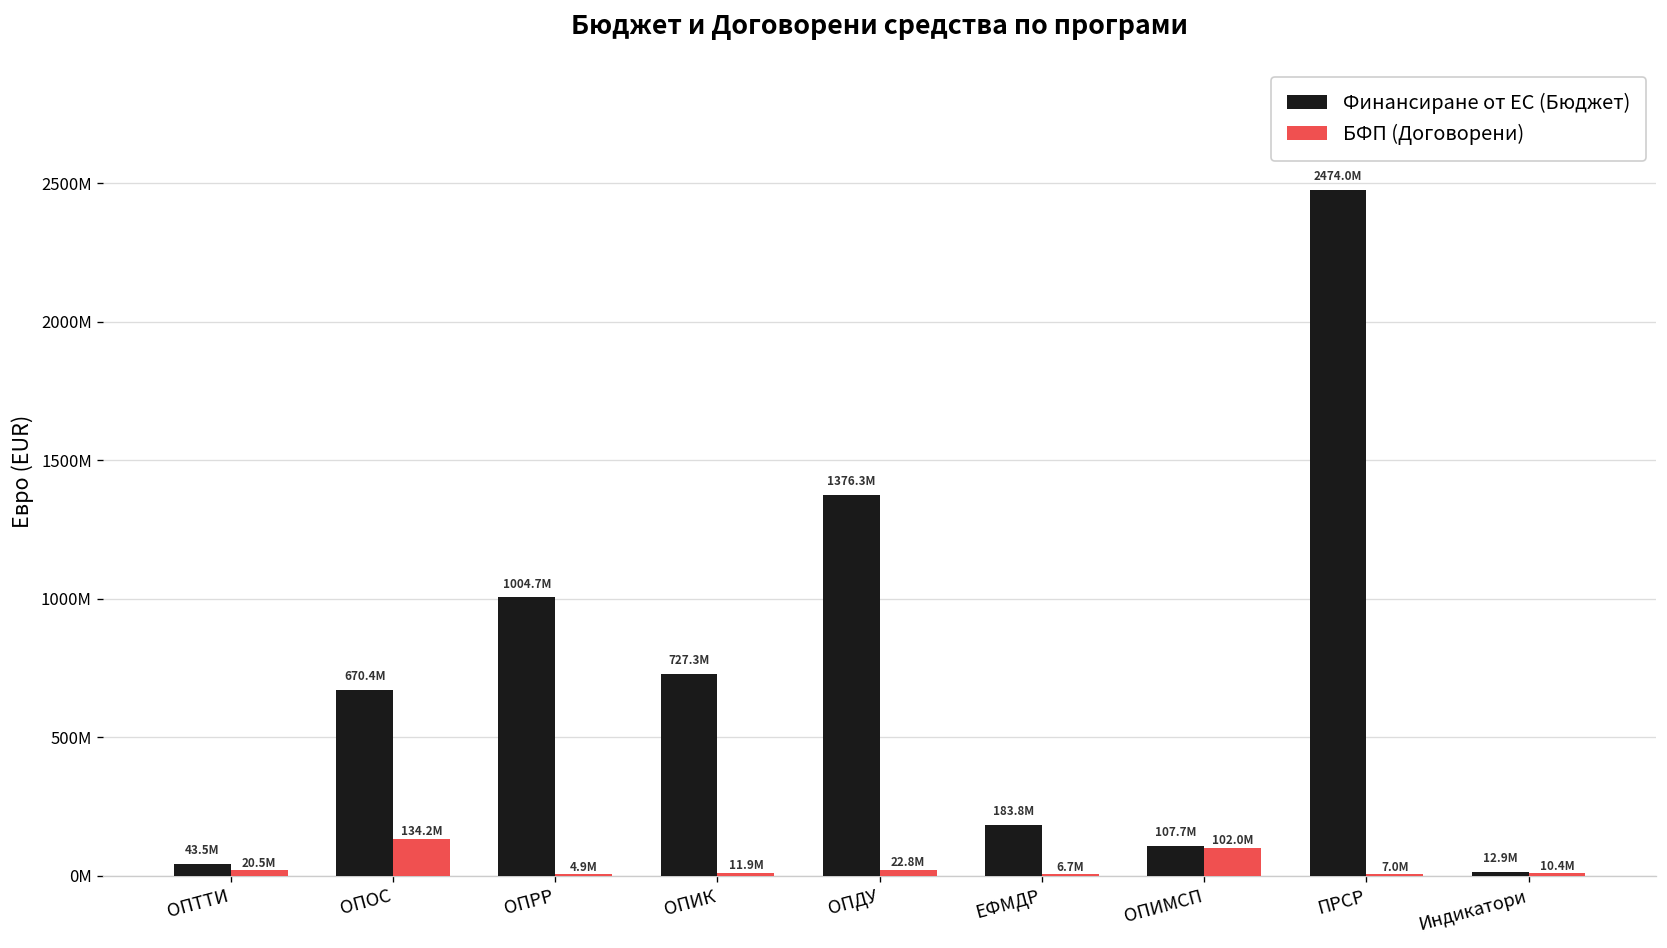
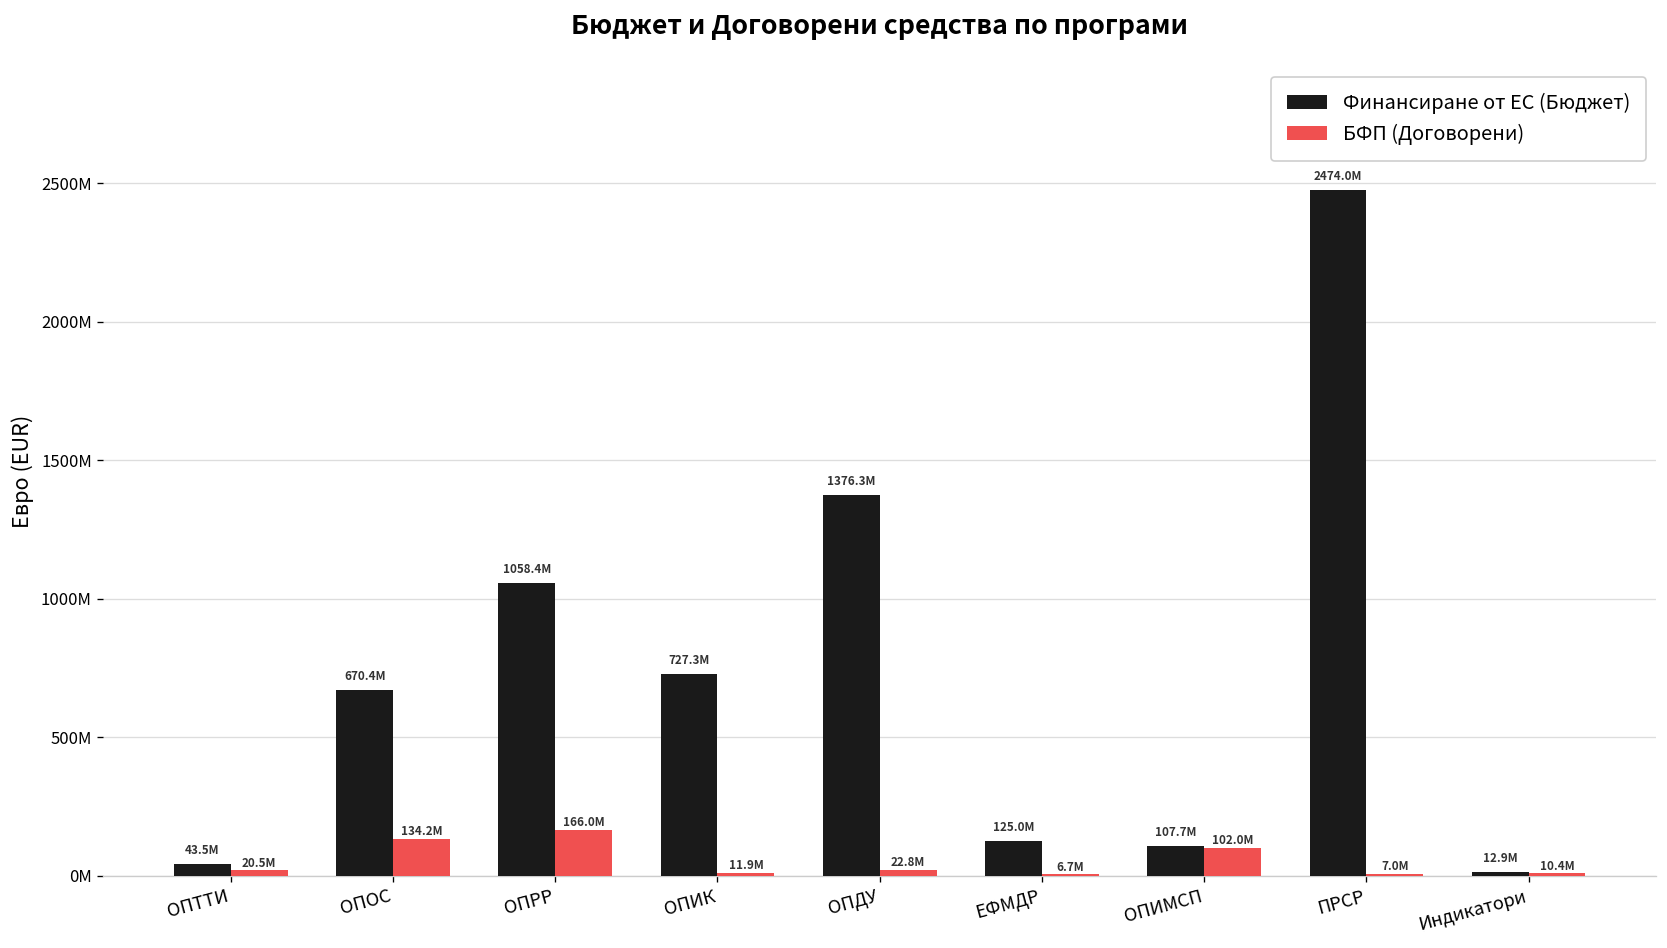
Финансиране от ЕС (Бюджет), ОПРР: 1004.7M -> 1058.4M
БФП (Договорени), ОПРР: 4.9M -> 166.0M
Финансиране от ЕС (Бюджет), ЕФМДР: 183.8M -> 125.0M
